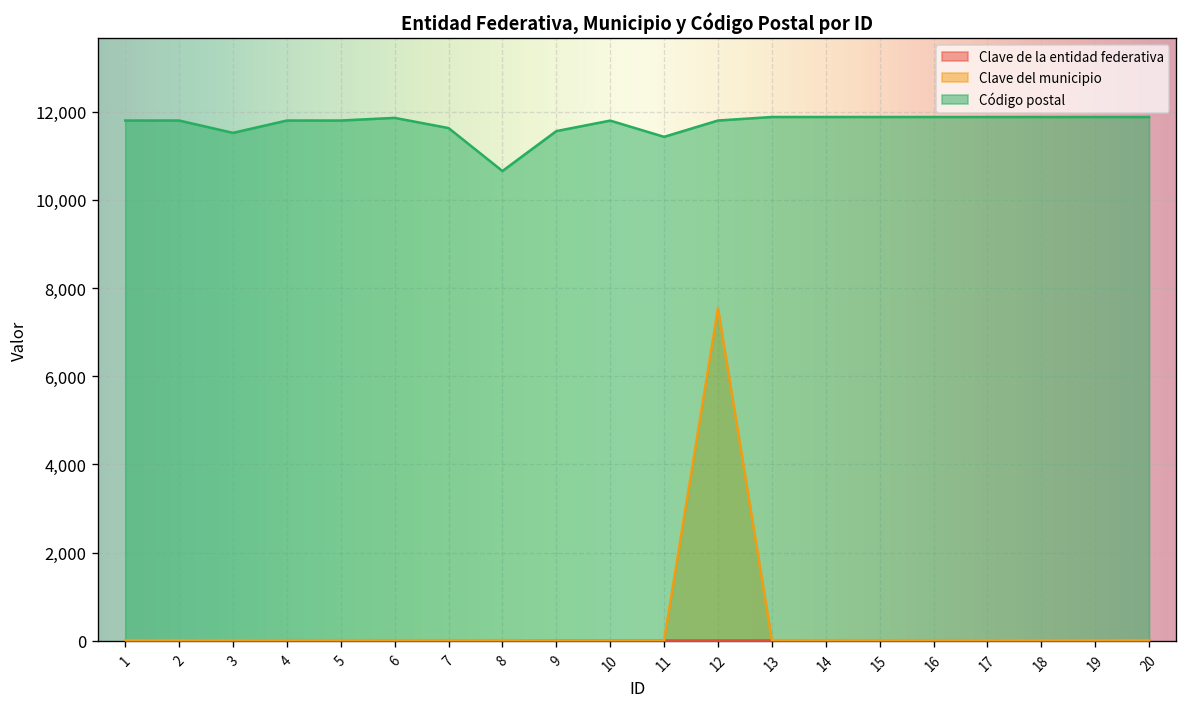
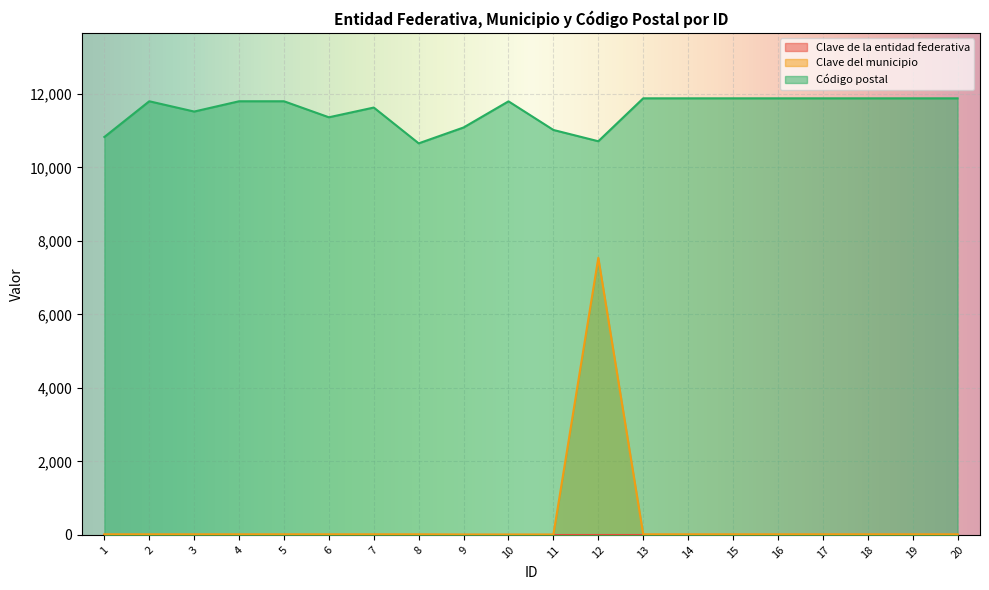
Código postal, 1: 11,800 -> 10,800
Código postal, 6: 11,900 -> 11,400
Código postal, 9: 11,600 -> 11,100
Código postal, 11: 11,400 -> 11,000
Código postal, 12: 11,800 -> 10,700
